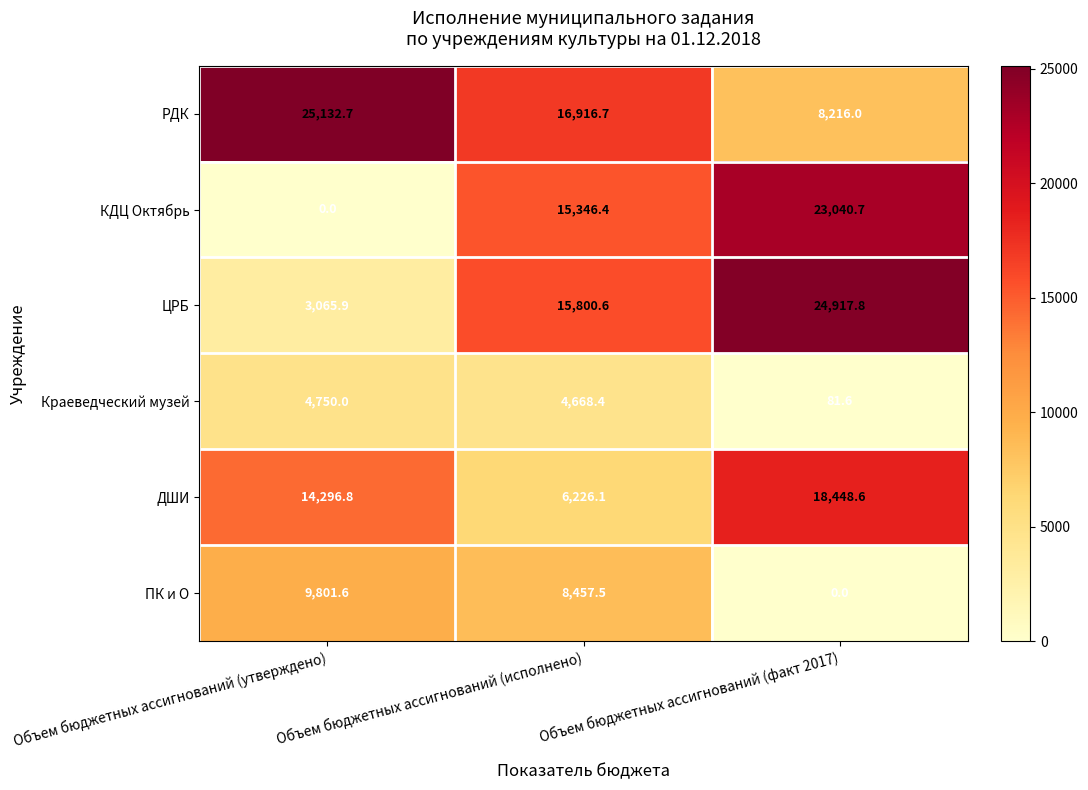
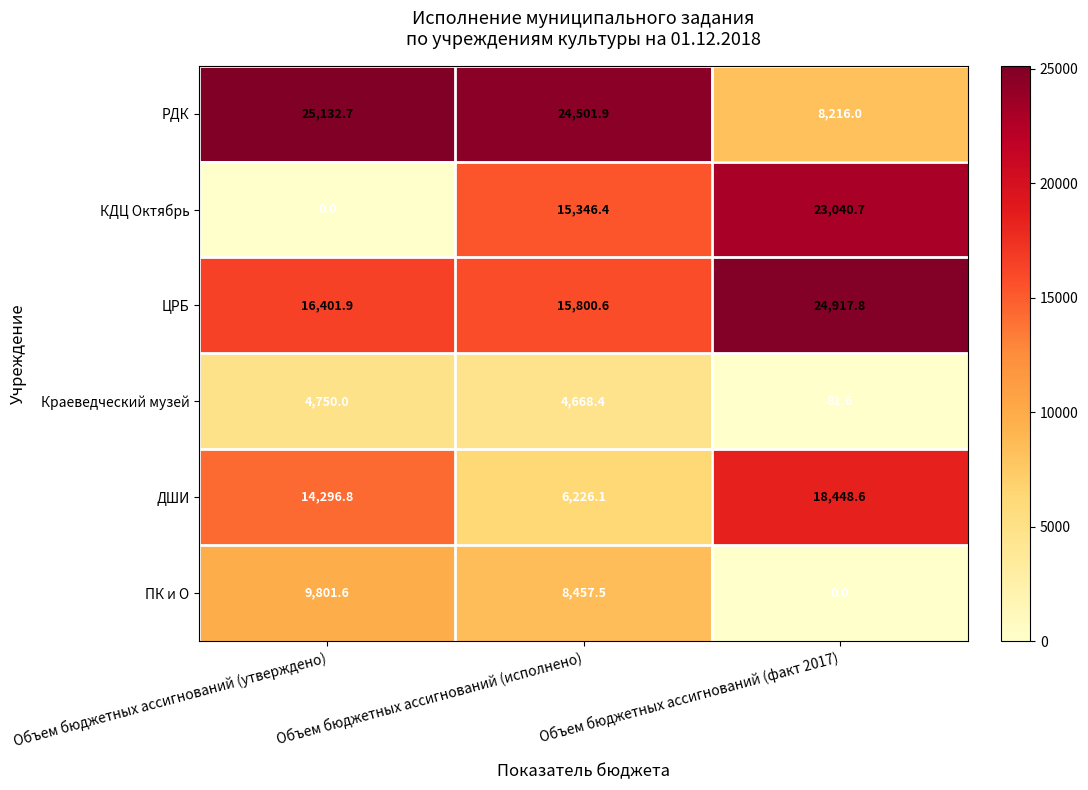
РДК, Объем бюджетных ассигнований (исполнено): 16,916.7 -> 24,501.9
ЦРБ, Объем бюджетных ассигнований (утверждено): 3,065.9 -> 16,401.9
